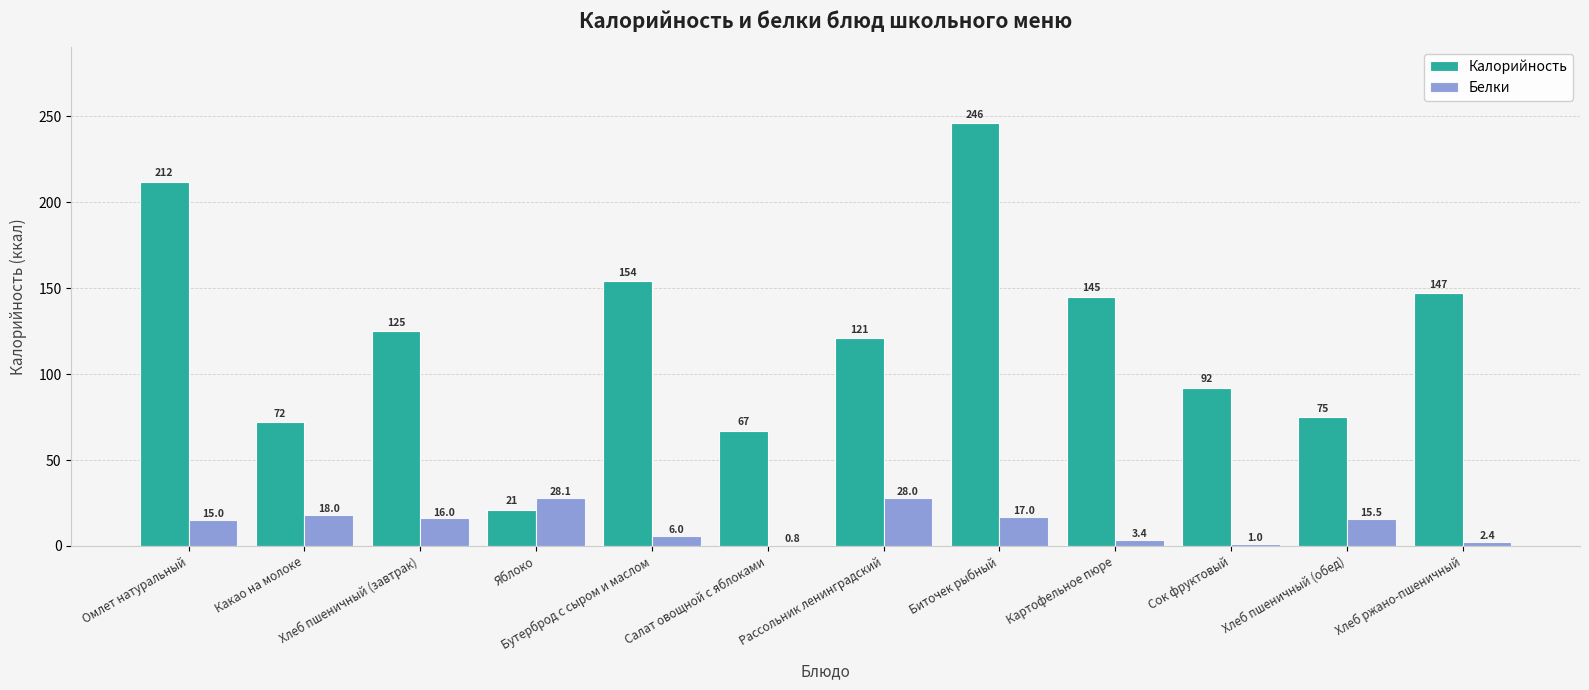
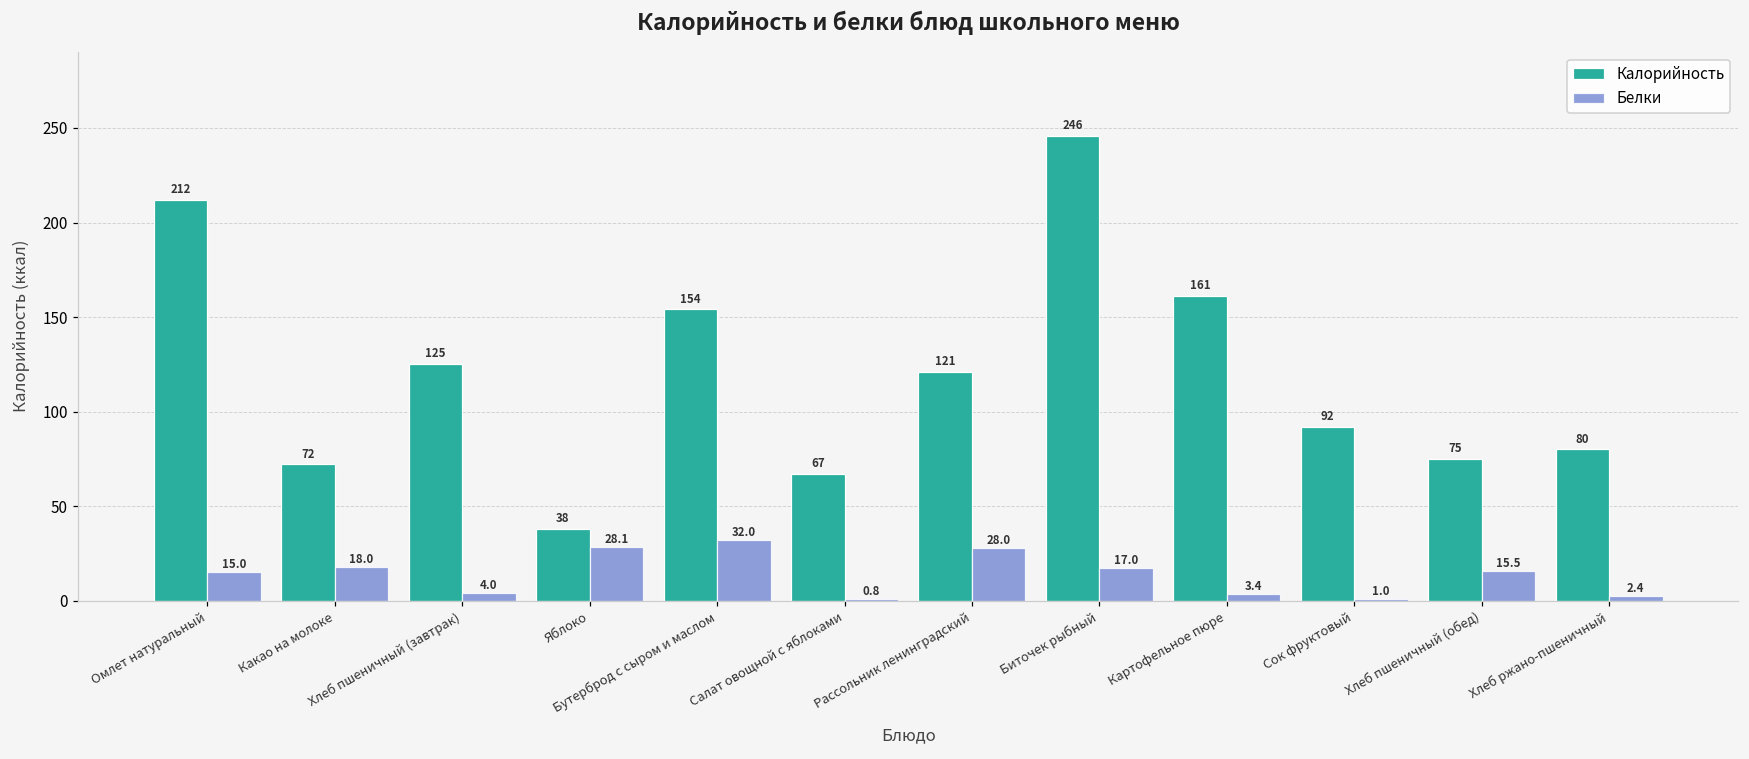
Белки, Хлеб пшеничный (завтрак): 16.0 -> 4.0
Калорийность, Яблоко: 21 -> 38
Белки, Бутерброд с сыром и маслом: 6.0 -> 32.0
Калорийность, Картофельное пюре: 145 -> 161
Калорийность, Хлеб ржано-пшеничный: 147 -> 80
